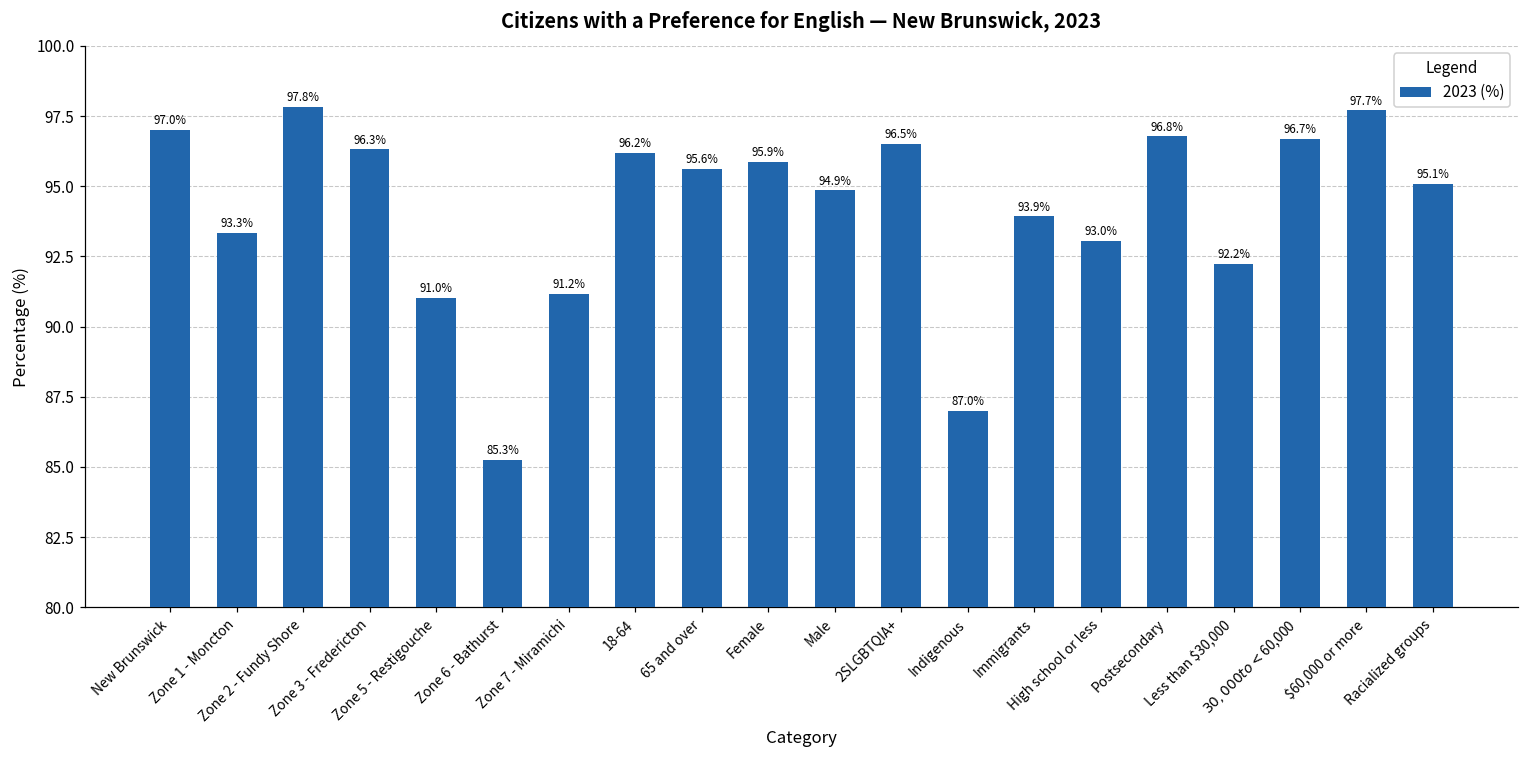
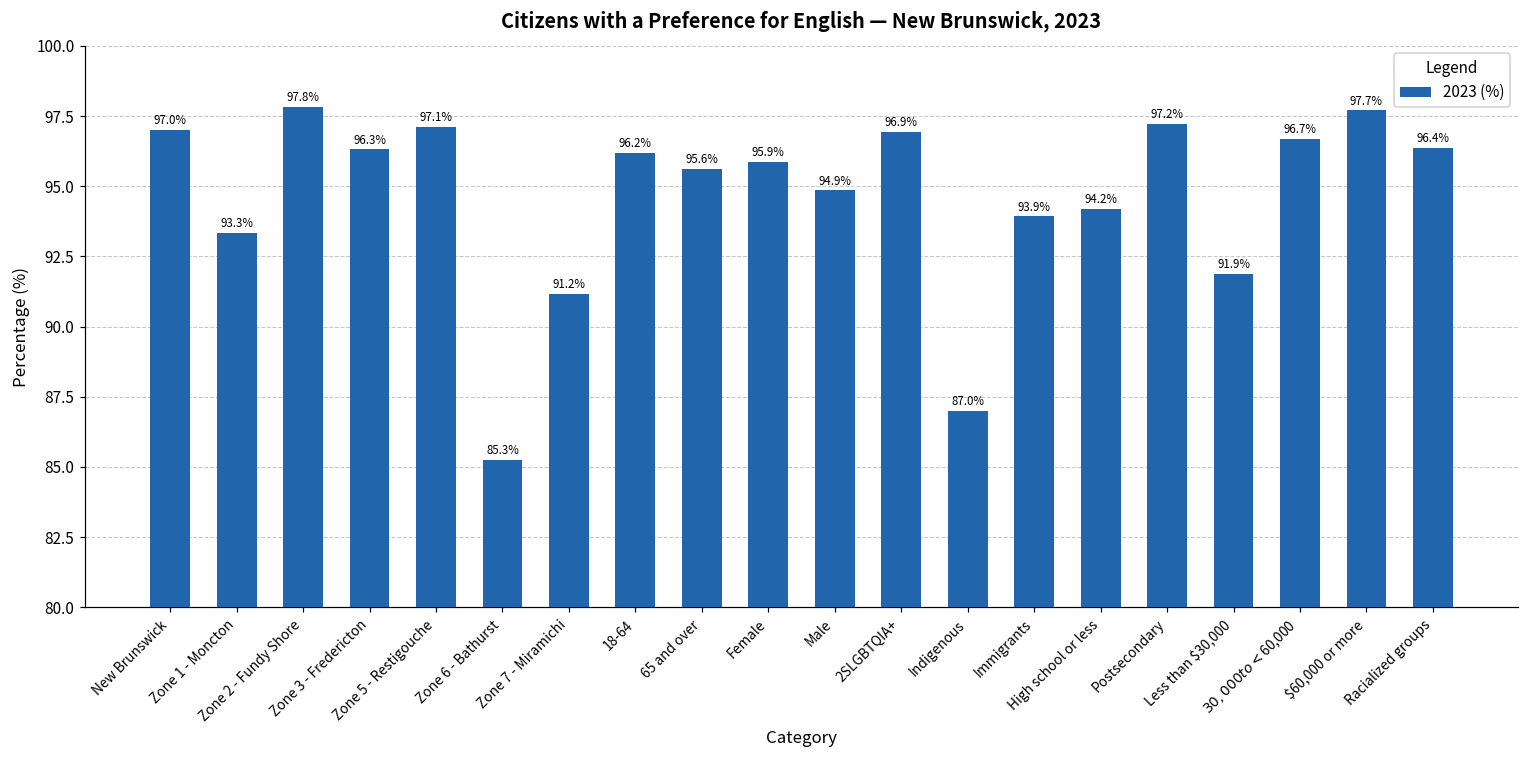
Zone 5 - Restigouche: 91.0% -> 97.1%
2SLGBTQIA+: 96.5% -> 96.9%
High school or less: 93.0% -> 94.2%
Postsecondary: 96.8% -> 97.2%
Less than $30,000: 92.2% -> 91.9%
Racialized groups: 95.1% -> 96.4%
